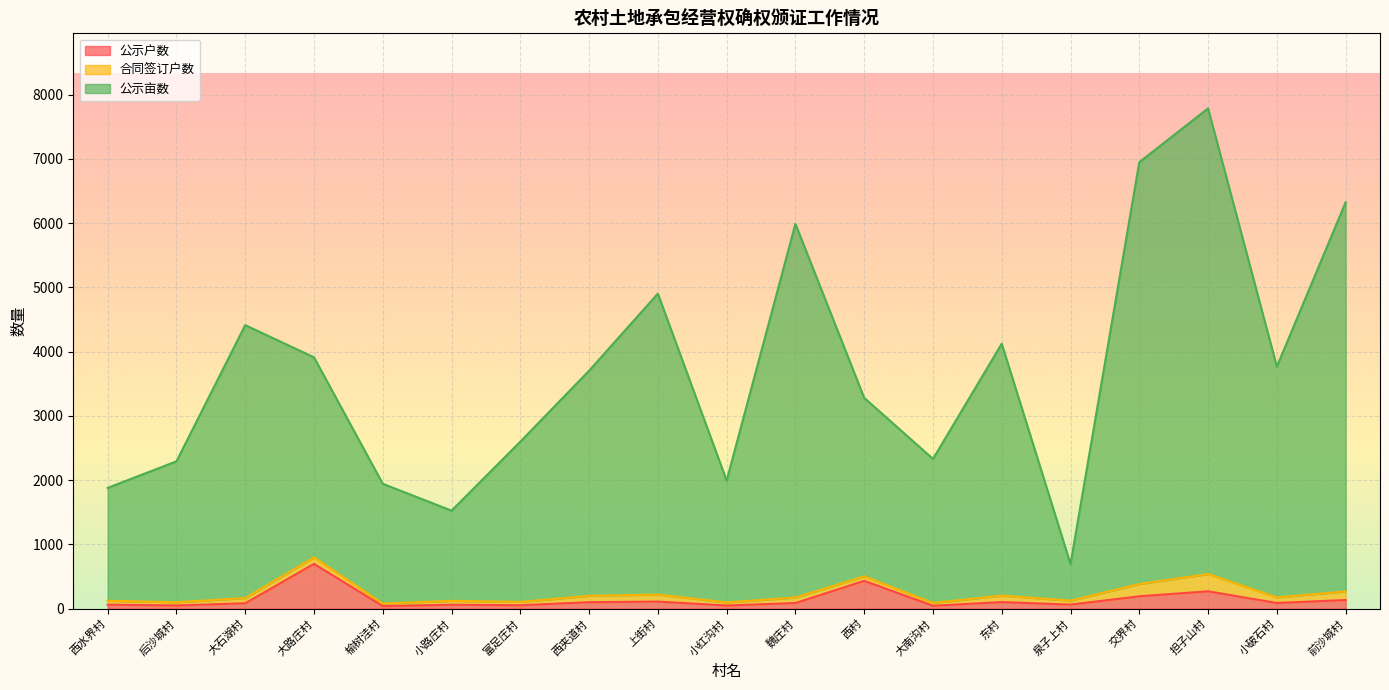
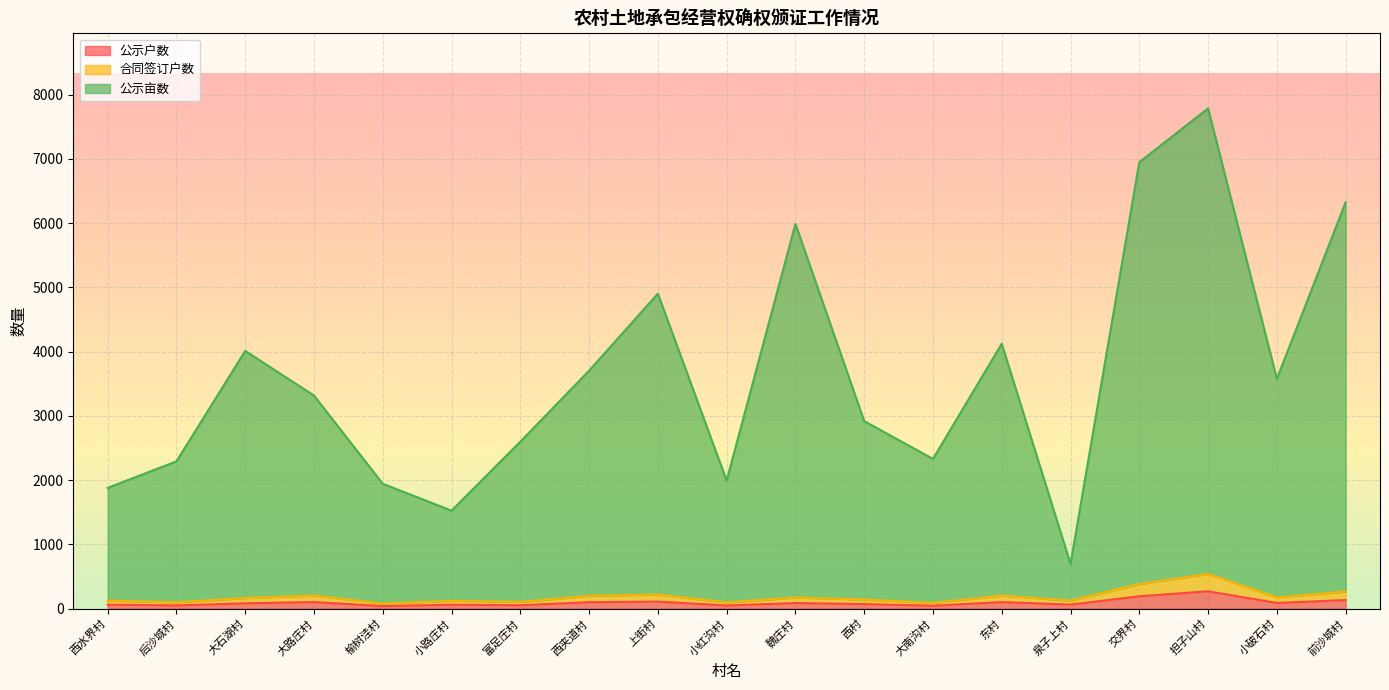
公示亩数, 大石湖村: 4200 -> 3800
公示户数, 大路庄村: 700 -> 100
公示户数, 西村: 400 -> 100
公示亩数, 小破石村: 3600 -> 3400
